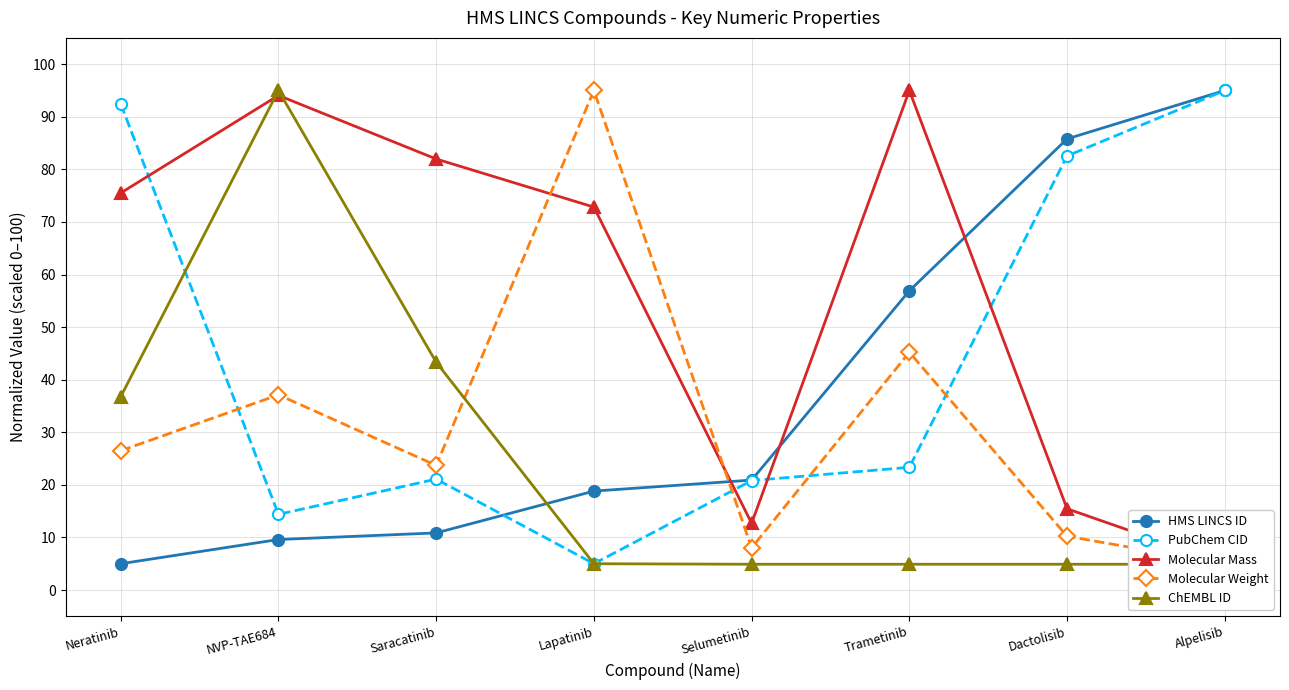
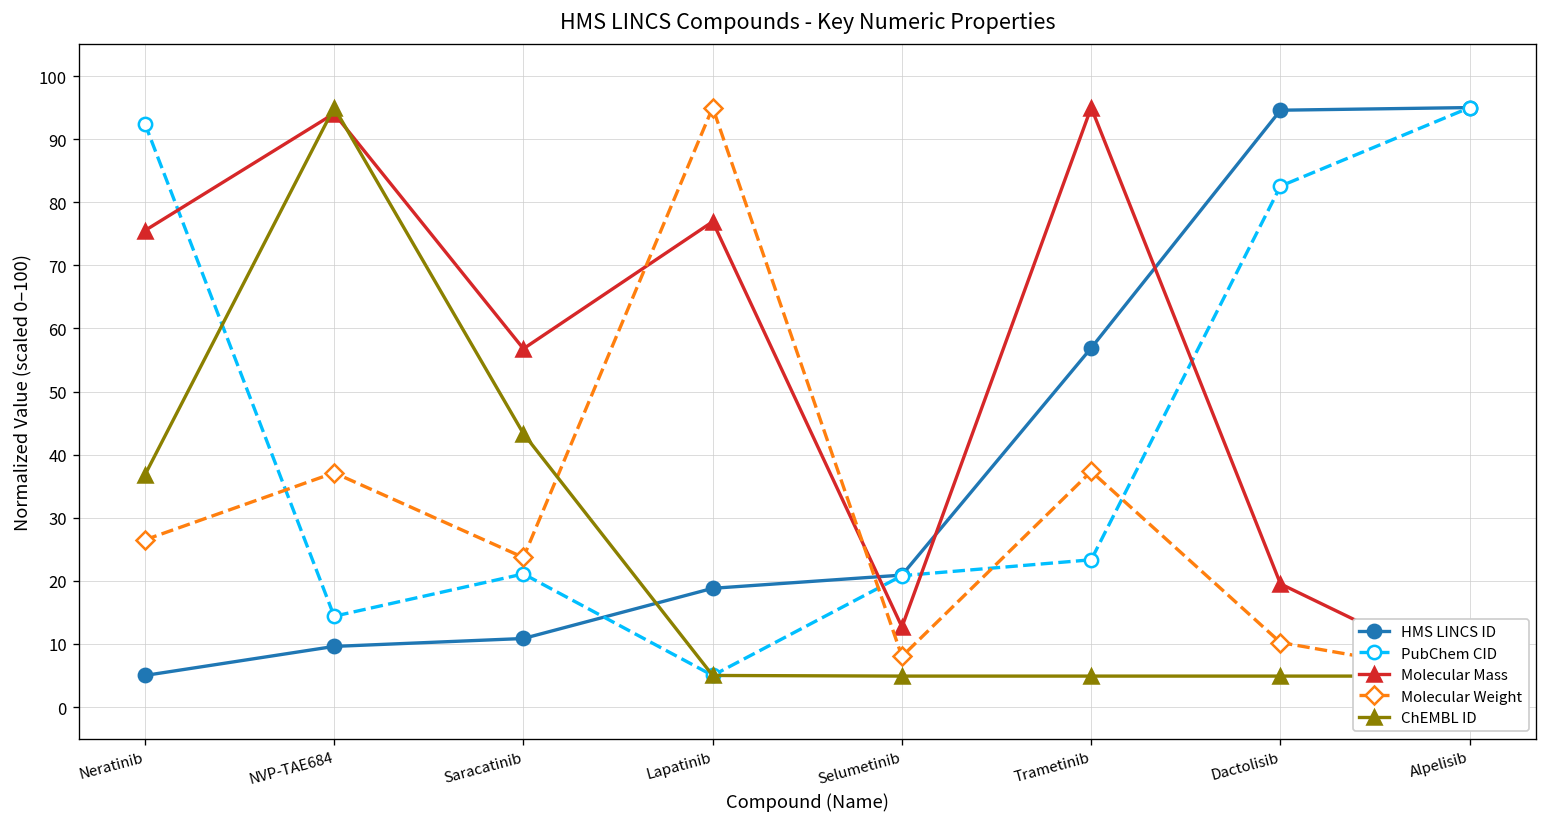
Molecular Mass, Saracatinib: 82 -> 57
Molecular Mass, Lapatinib: 73 -> 77
Molecular Weight, Trametinib: 45 -> 37
HMS LINCS ID, Dactolisib: 86 -> 95
Molecular Mass, Dactolisib: 15 -> 20
